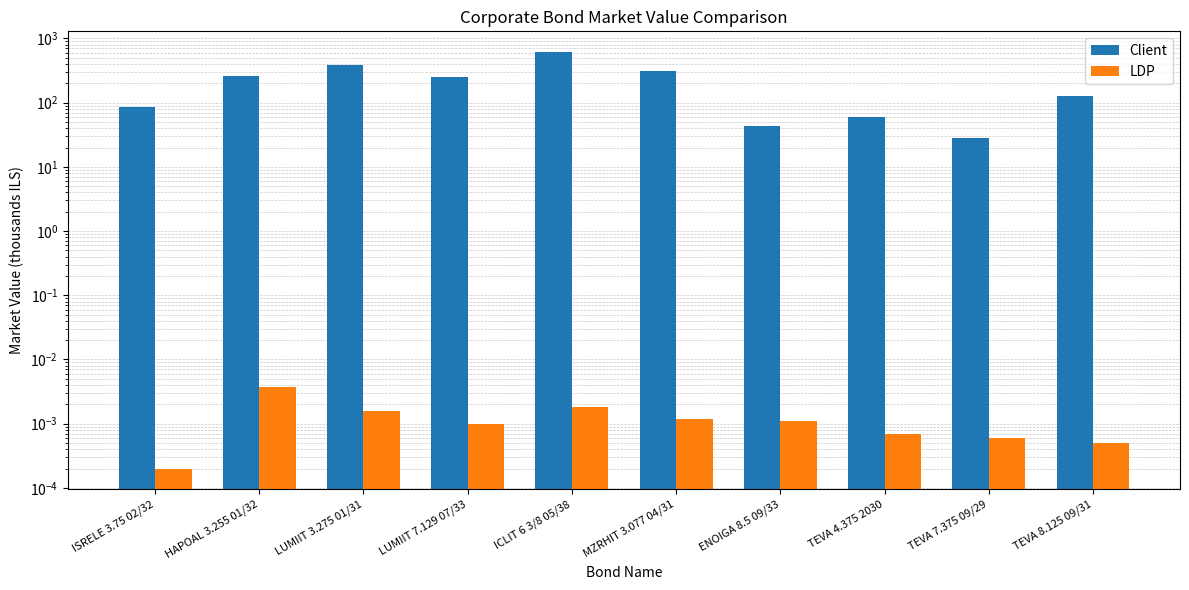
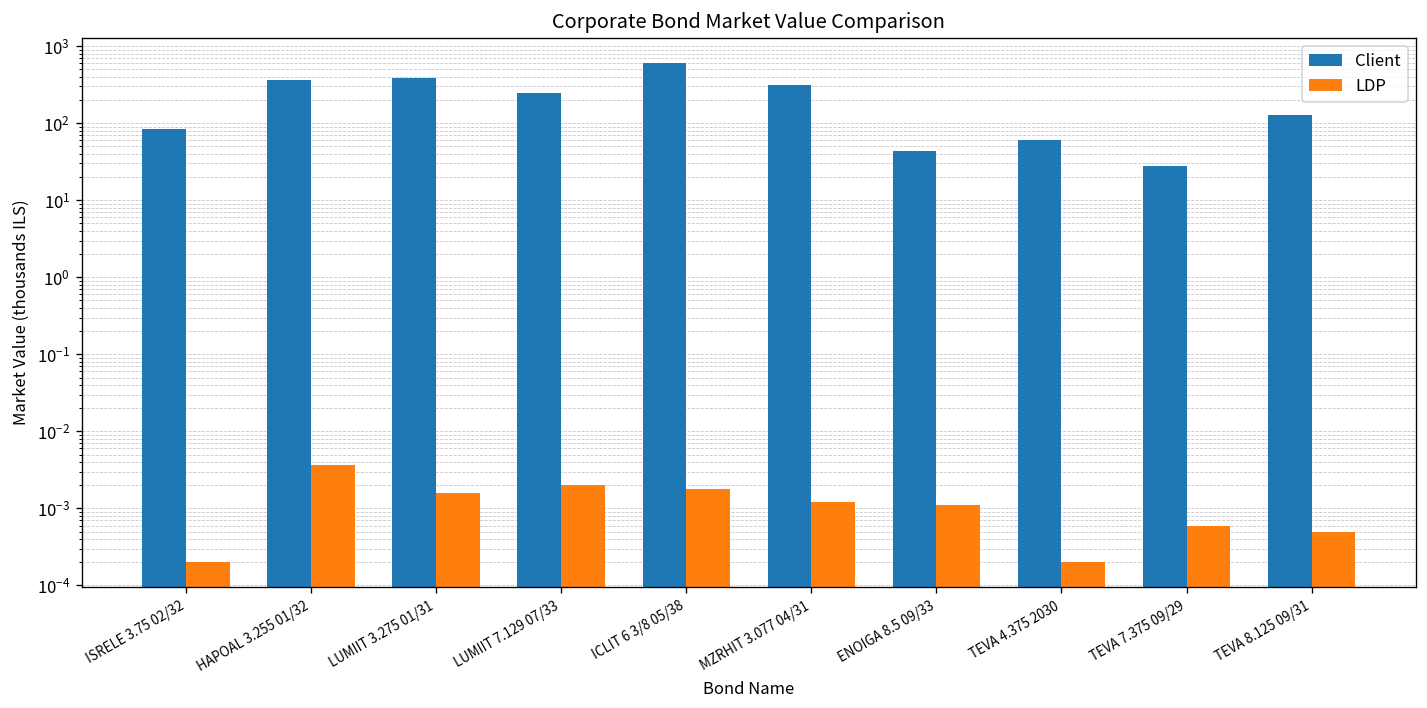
Client, HAPOAL 3.255 01/32: 260 -> 400
LDP, LUMIIT 7.129 07/33: 0.001 -> 0.002
LDP, TEVA 4.375 2030: 0.0007 -> 0.0002
